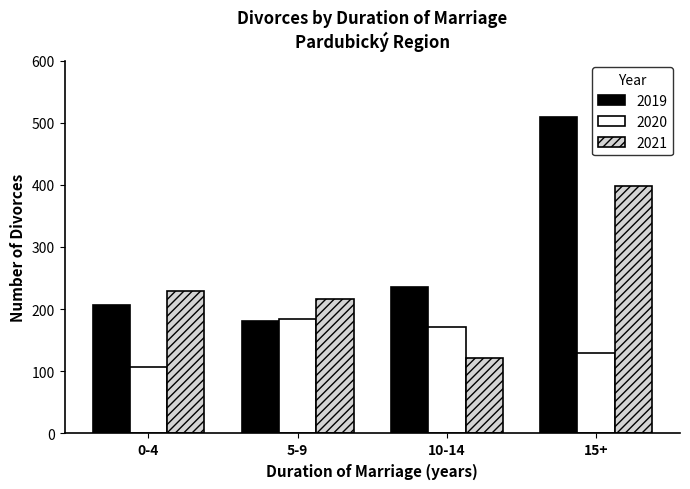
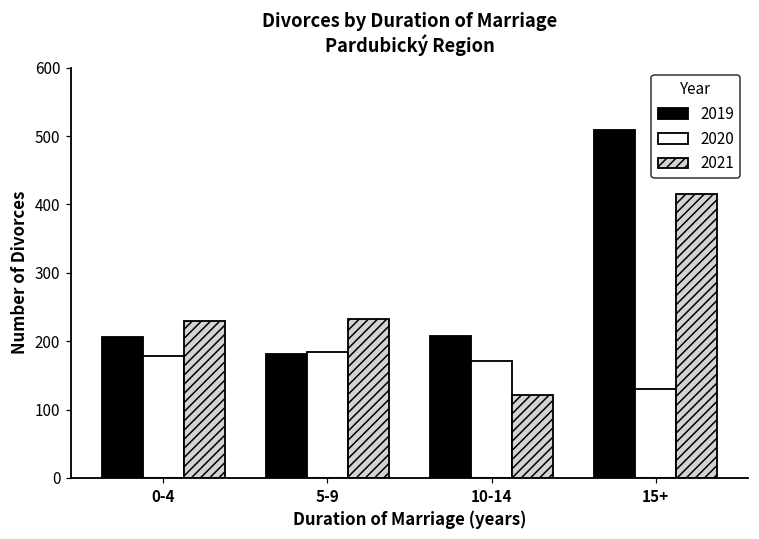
2020, 0-4: 110 -> 180
2021, 5-9: 220 -> 230
2019, 10-14: 240 -> 210
2021, 15+: 400 -> 420
